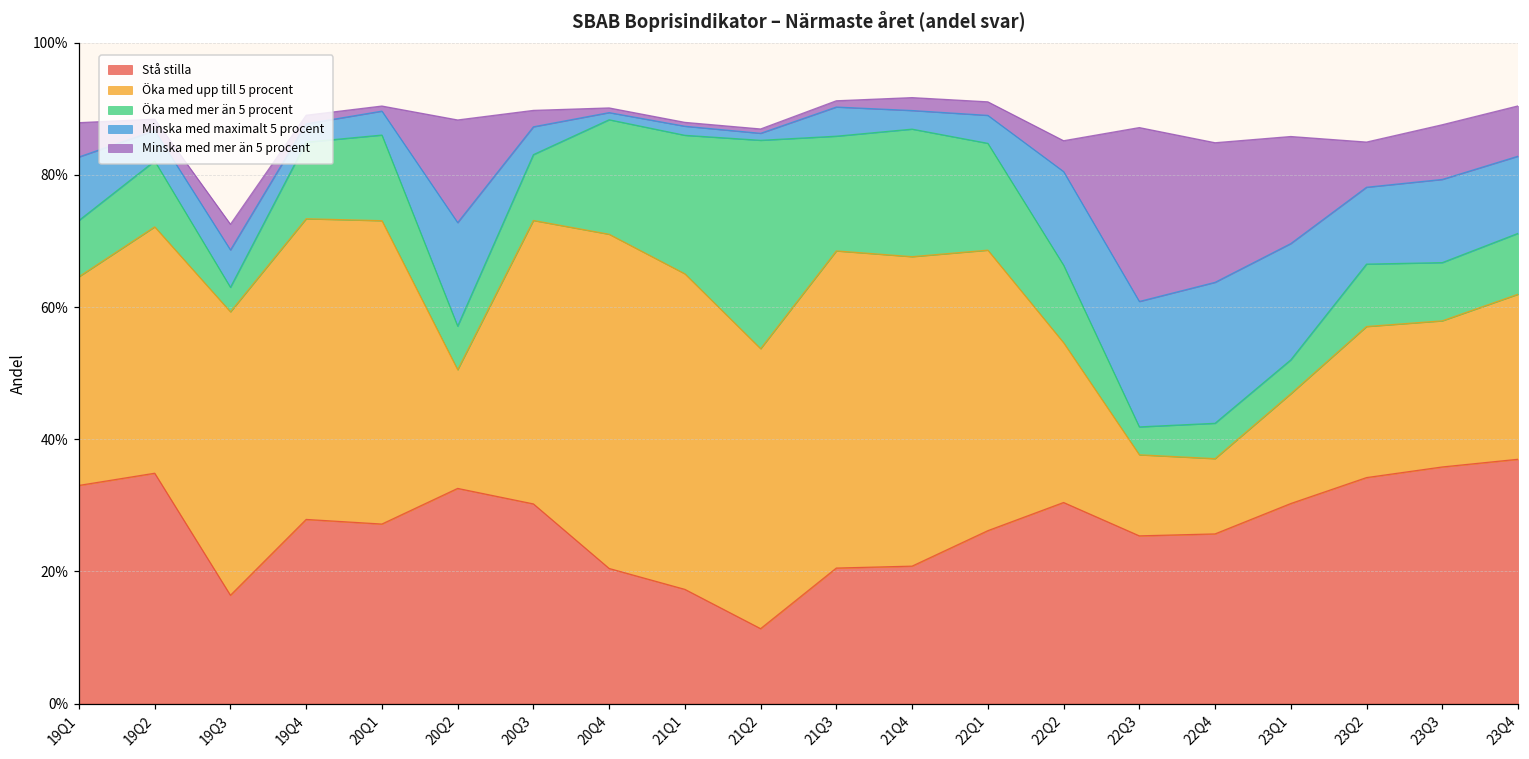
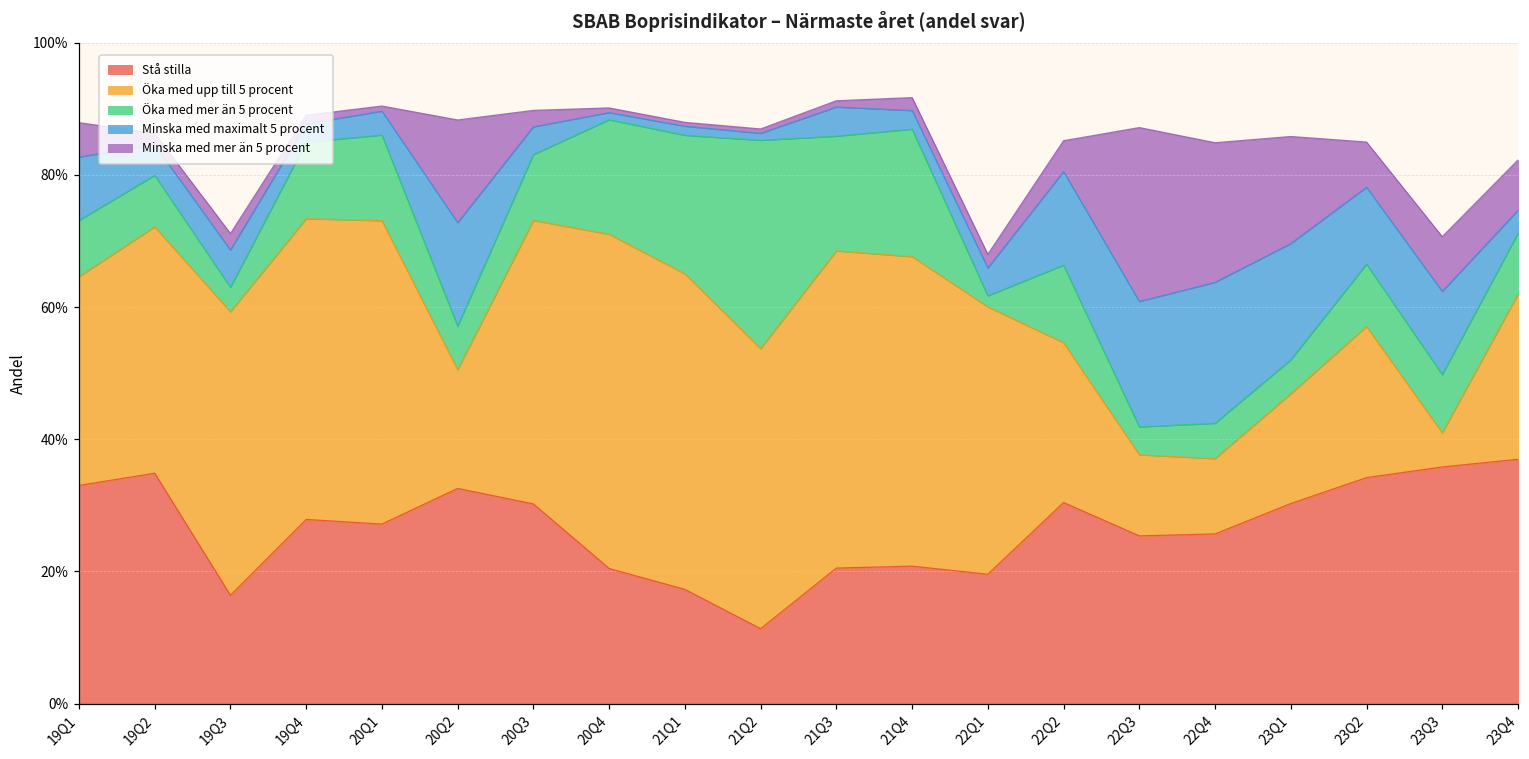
Öka med mer än 5 procent, 19Q2: 10% -> 8%
Minska med mer än 5 procent, 19Q3: 4% -> 2%
Stå stilla, 22Q1: 26% -> 20%
Öka med upp till 5 procent, 22Q1: 42% -> 40%
Öka med mer än 5 procent, 22Q1: 16% -> 2%
Öka med upp till 5 procent, 23Q3: 22% -> 5%
Minska med maximalt 5 procent, 23Q4: 12% -> 3%
